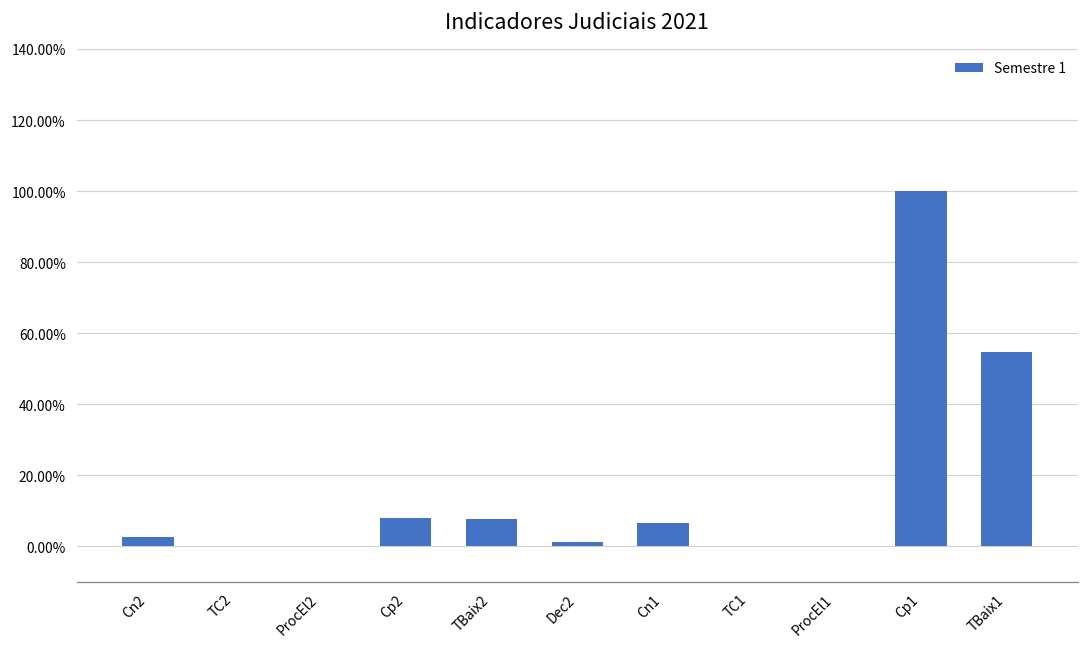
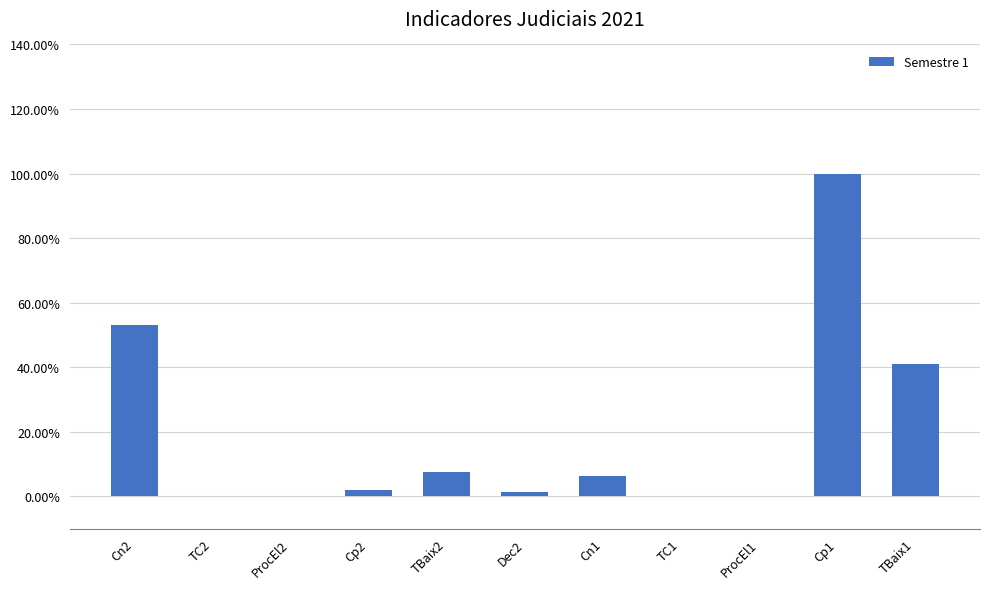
Cn2: 3% -> 53%
Cp2: 8% -> 2%
TBaix1: 55% -> 41%
